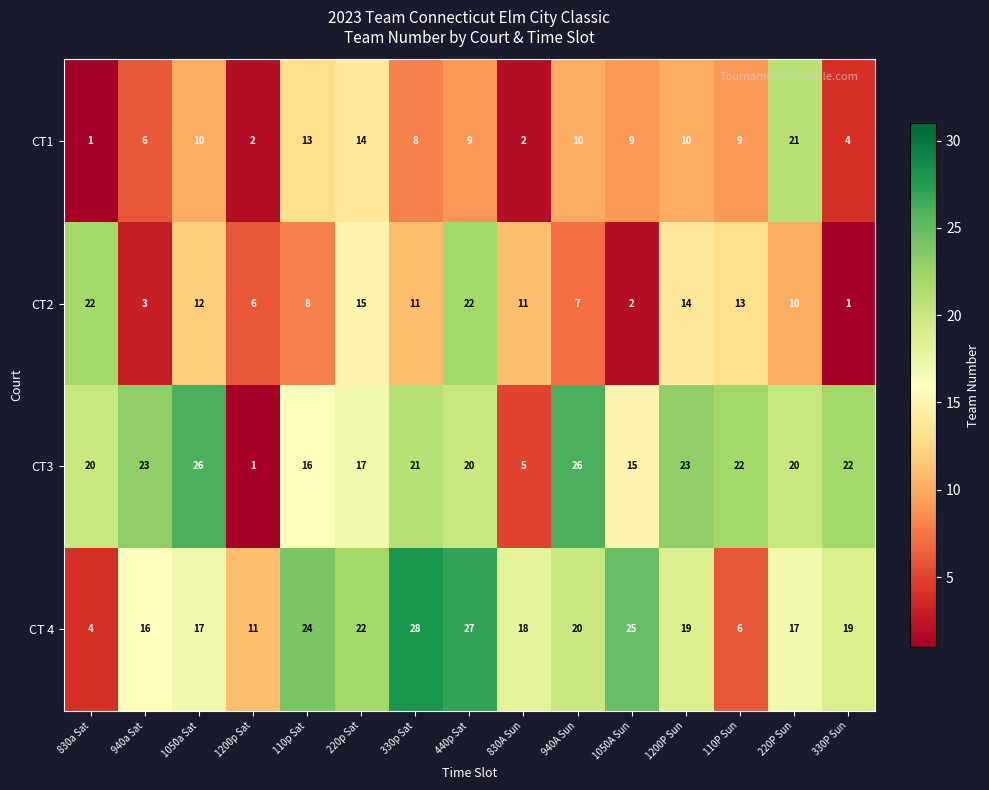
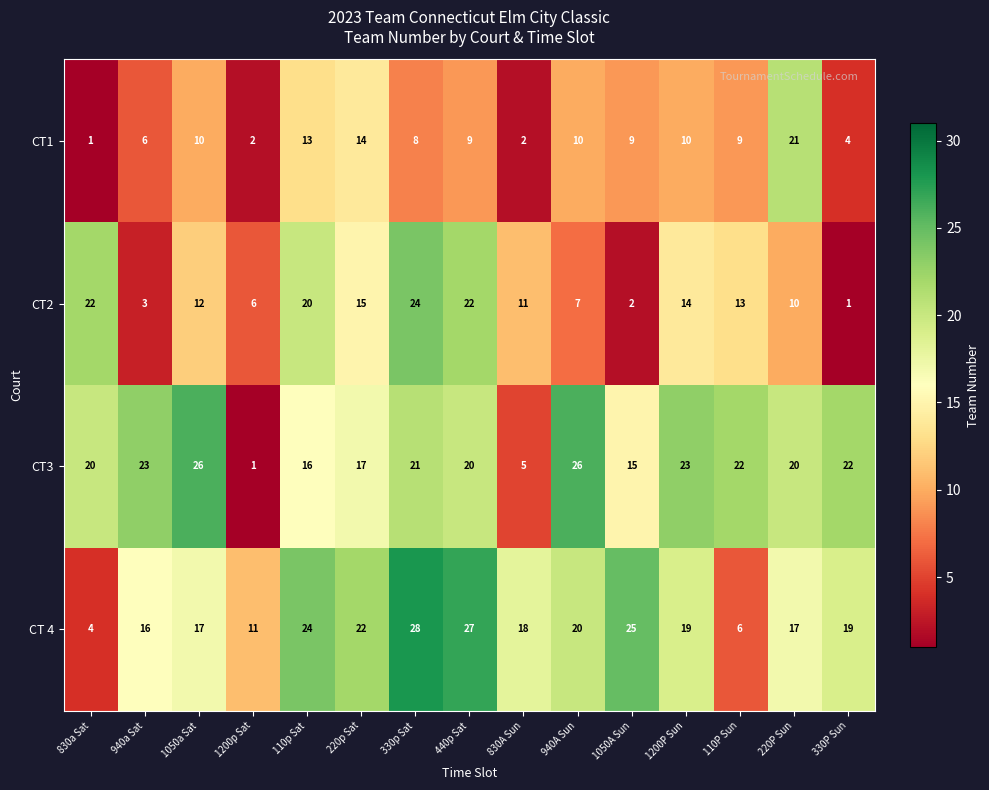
CT2, 110p Sat: 8 -> 20
CT2, 330p Sat: 11 -> 24
